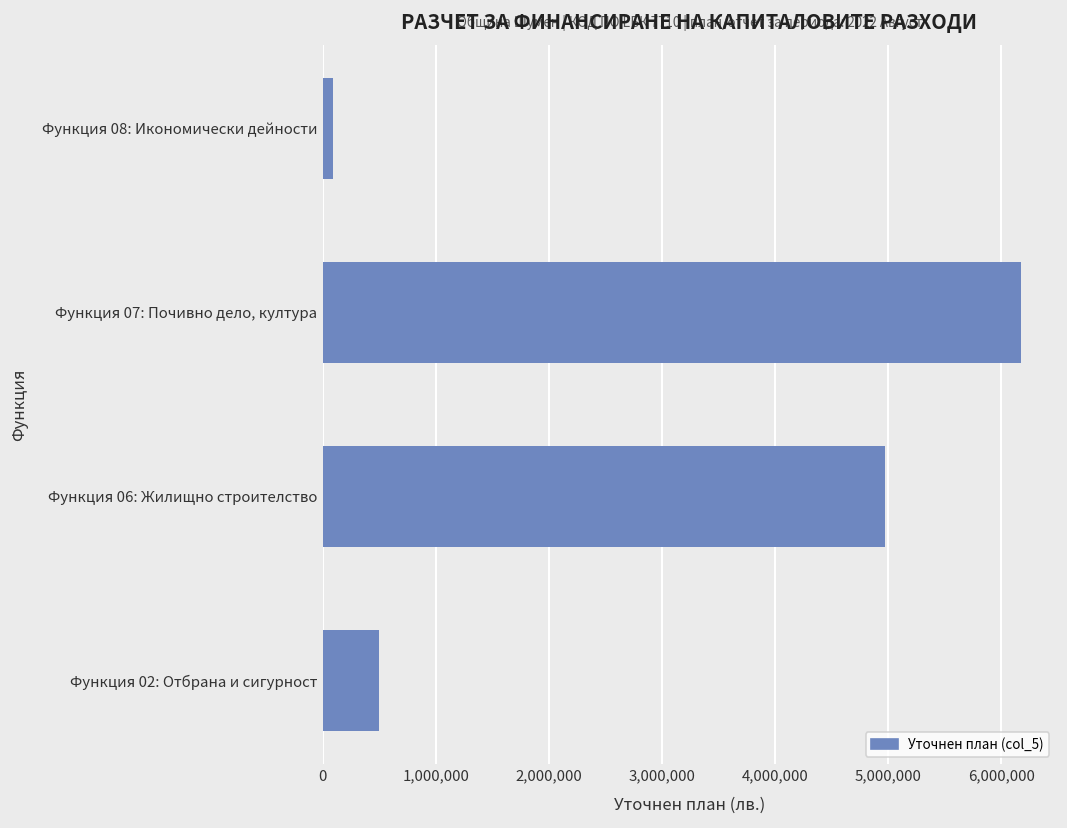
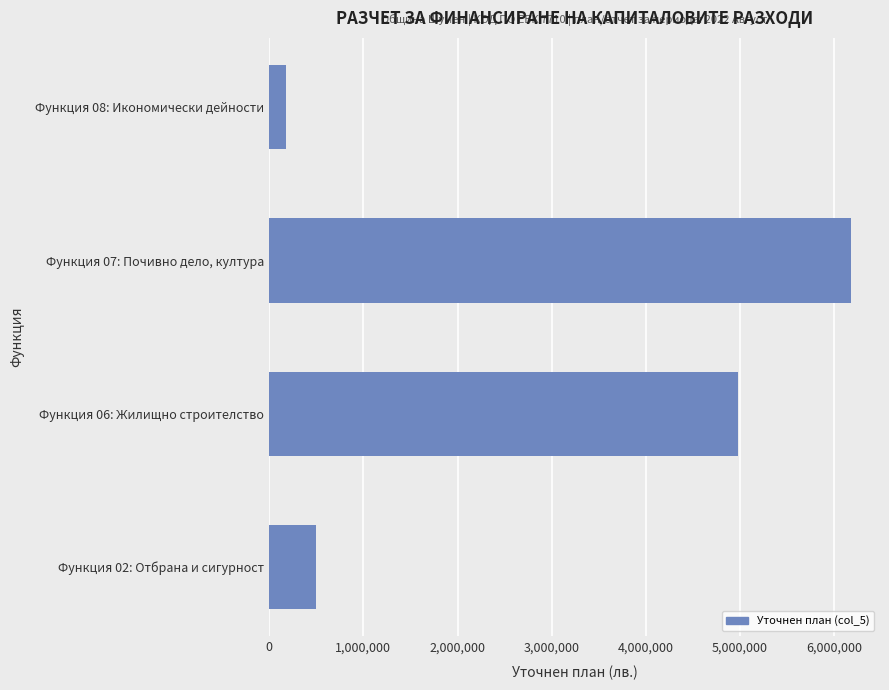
Функция 08: Икономически дейности: 100,000 -> 200,000
